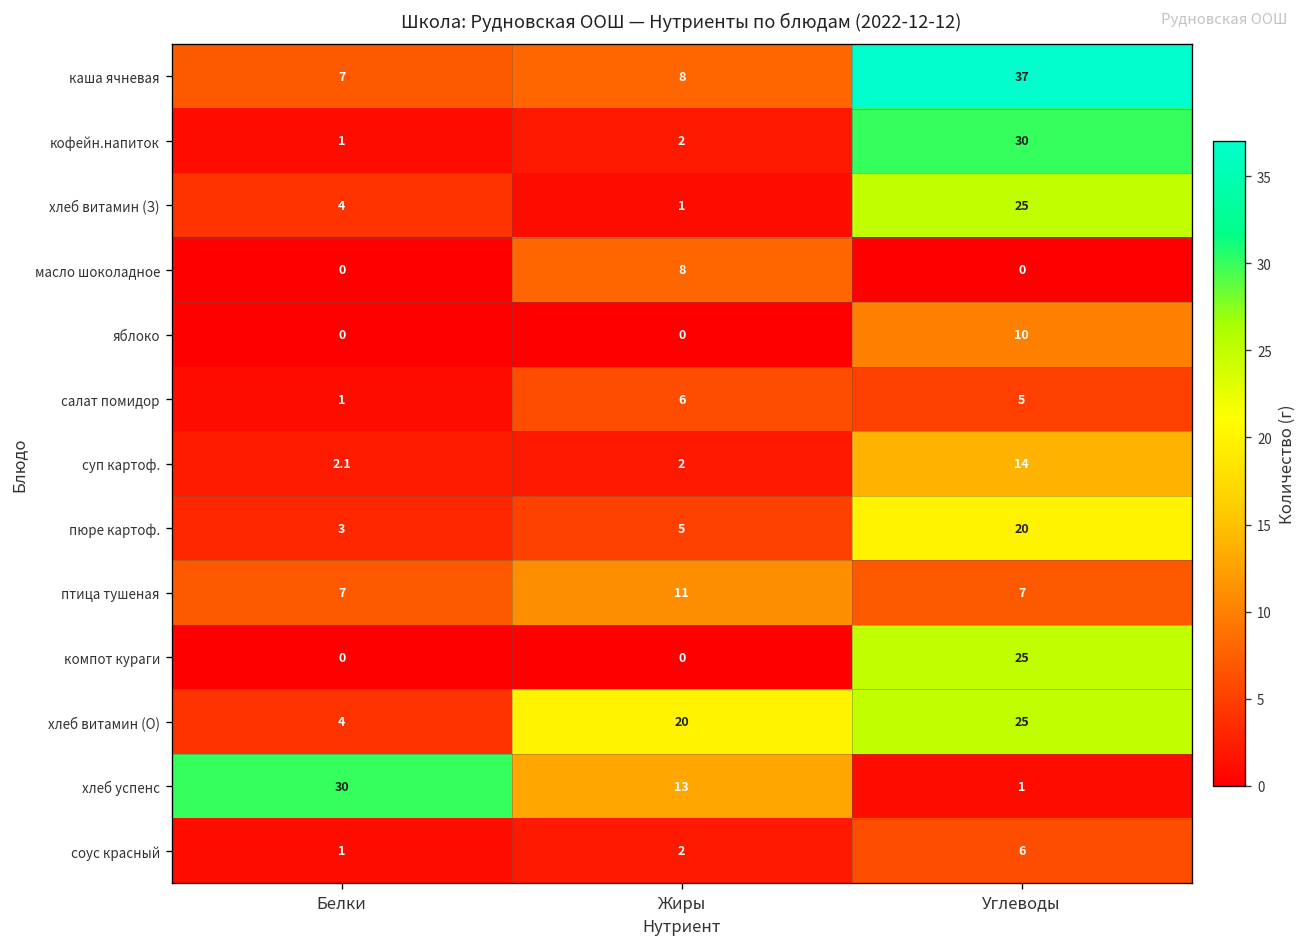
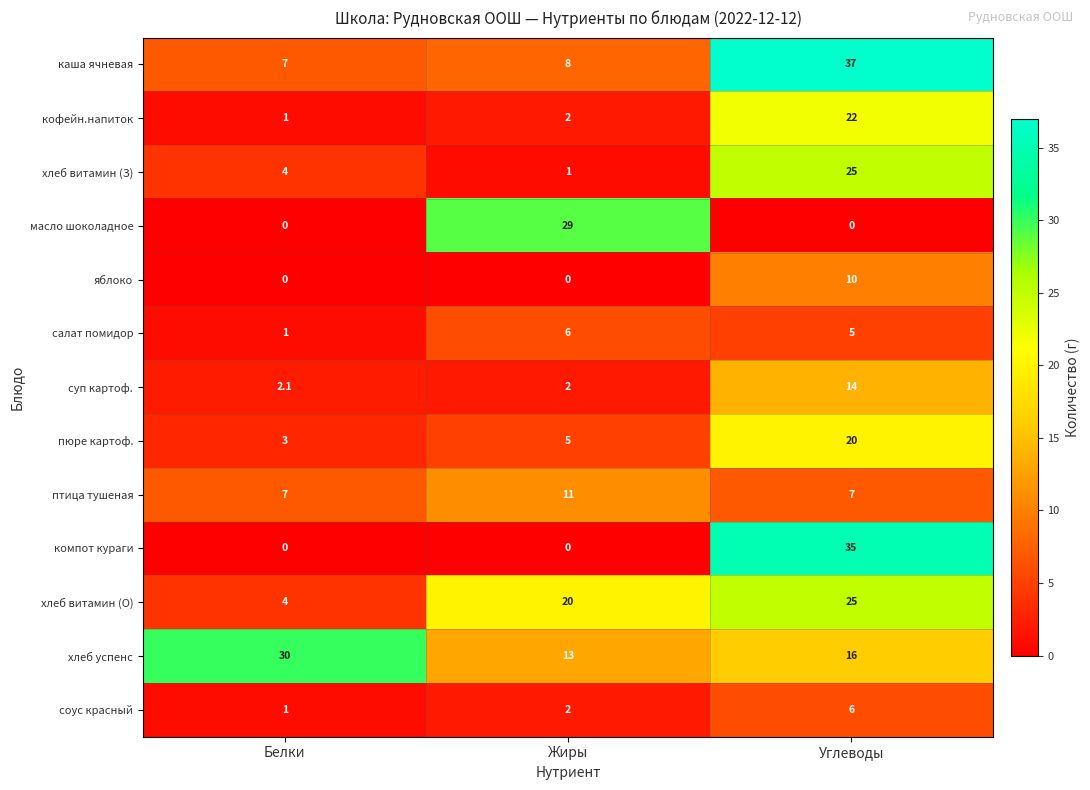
кофейн.напиток, Углеводы: 30 -> 22
масло шоколадное, Жиры: 8 -> 29
компот кураги, Углеводы: 25 -> 35
хлеб успенс, Углеводы: 1 -> 16
